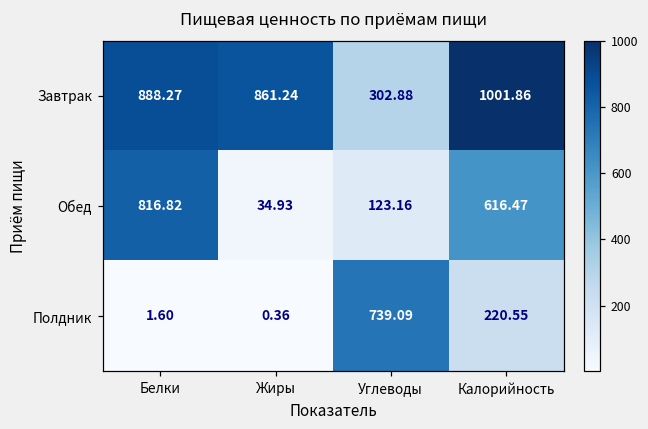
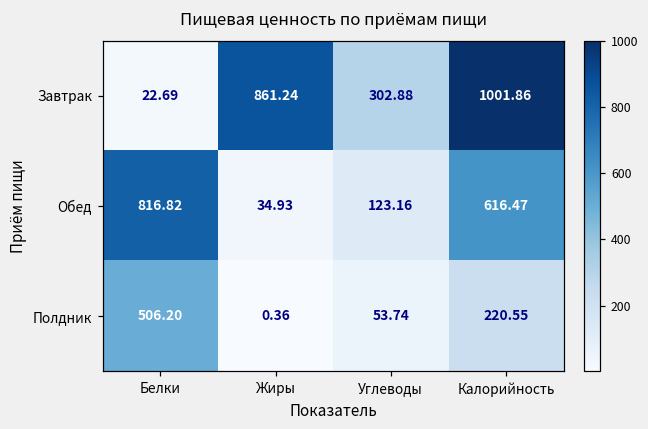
Завтрак, Белки: 888.27 -> 22.69
Полдник, Белки: 1.60 -> 506.20
Полдник, Углеводы: 739.09 -> 53.74
